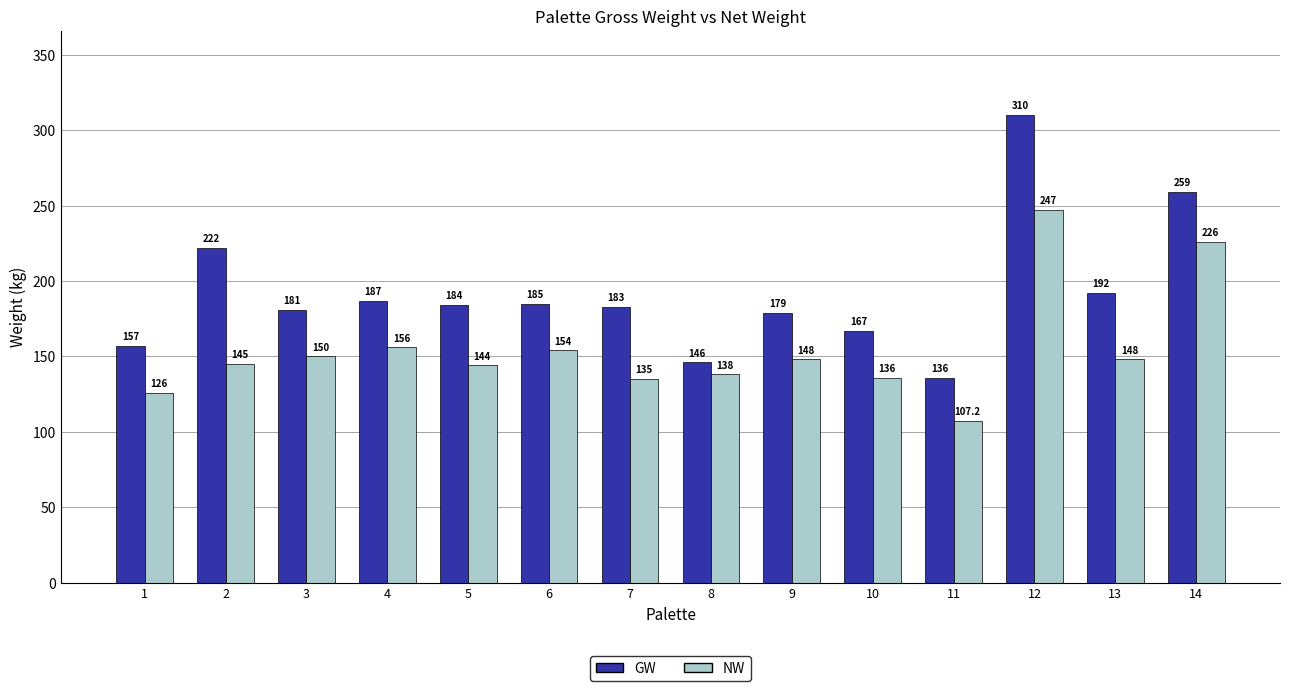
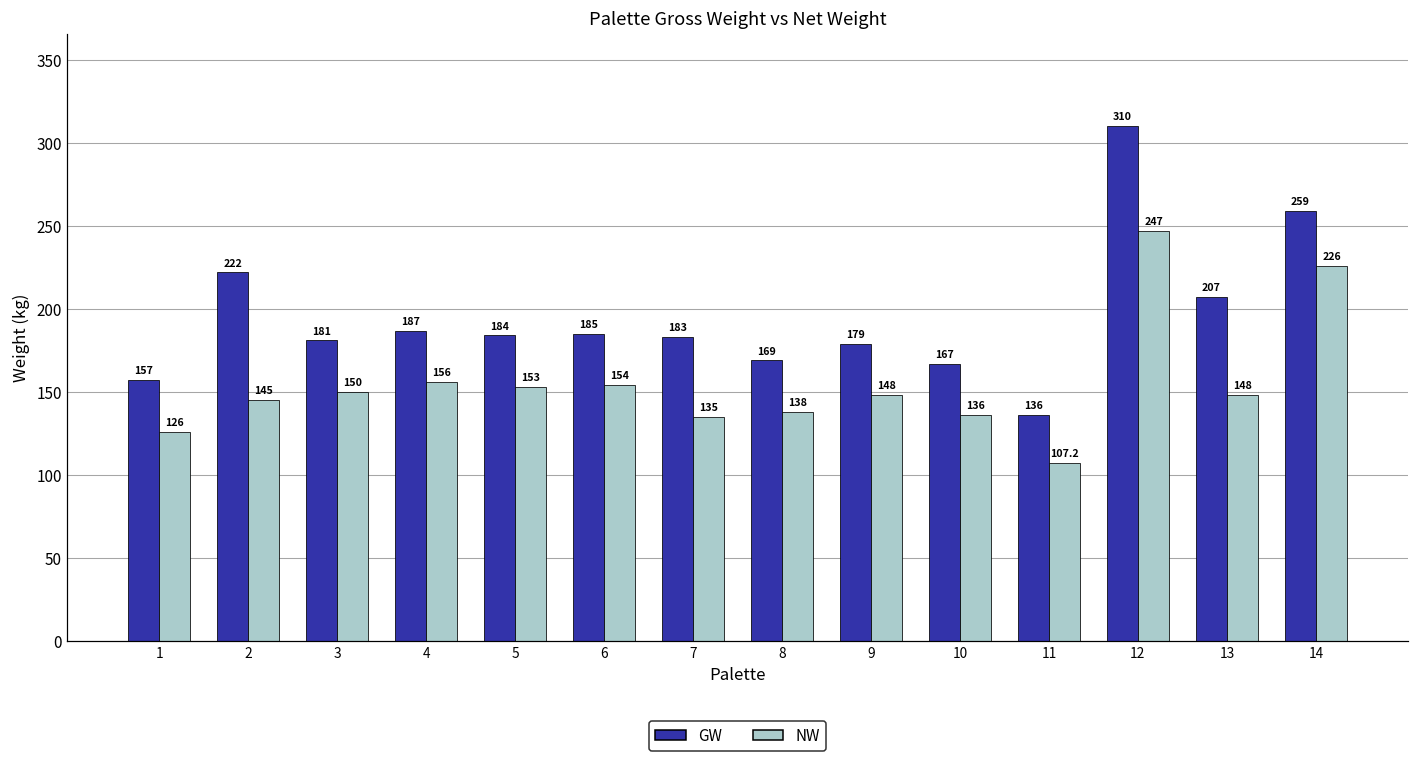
NW, 5: 144 -> 153
GW, 8: 146 -> 169
GW, 13: 192 -> 207
